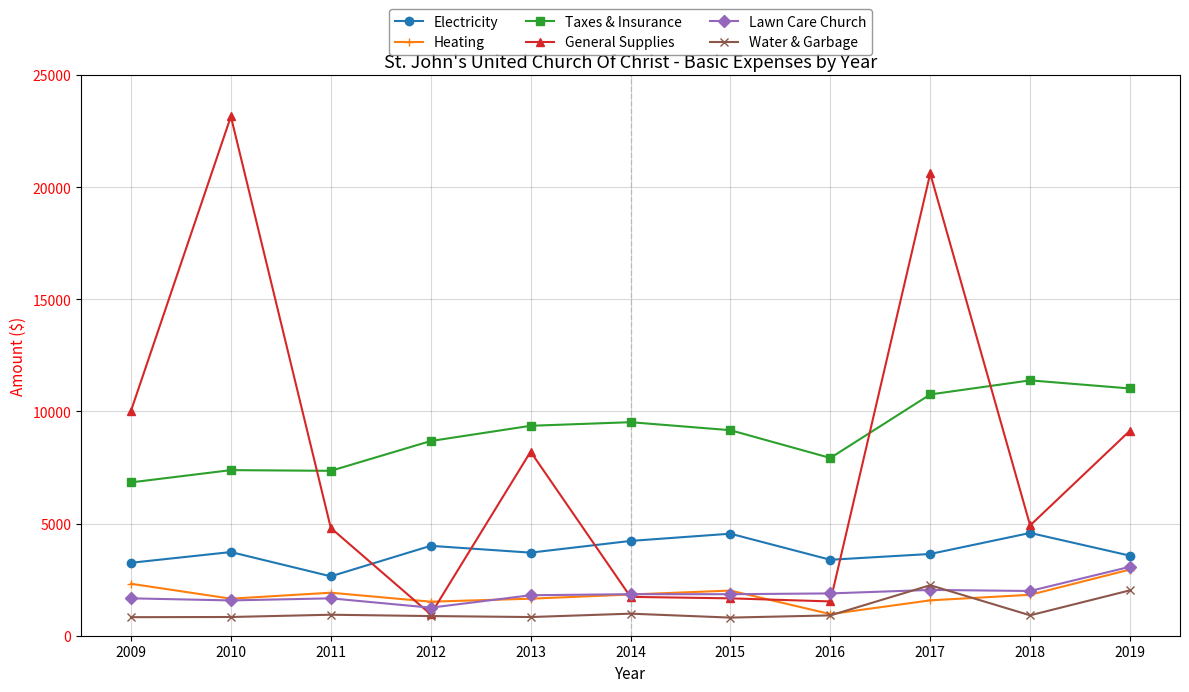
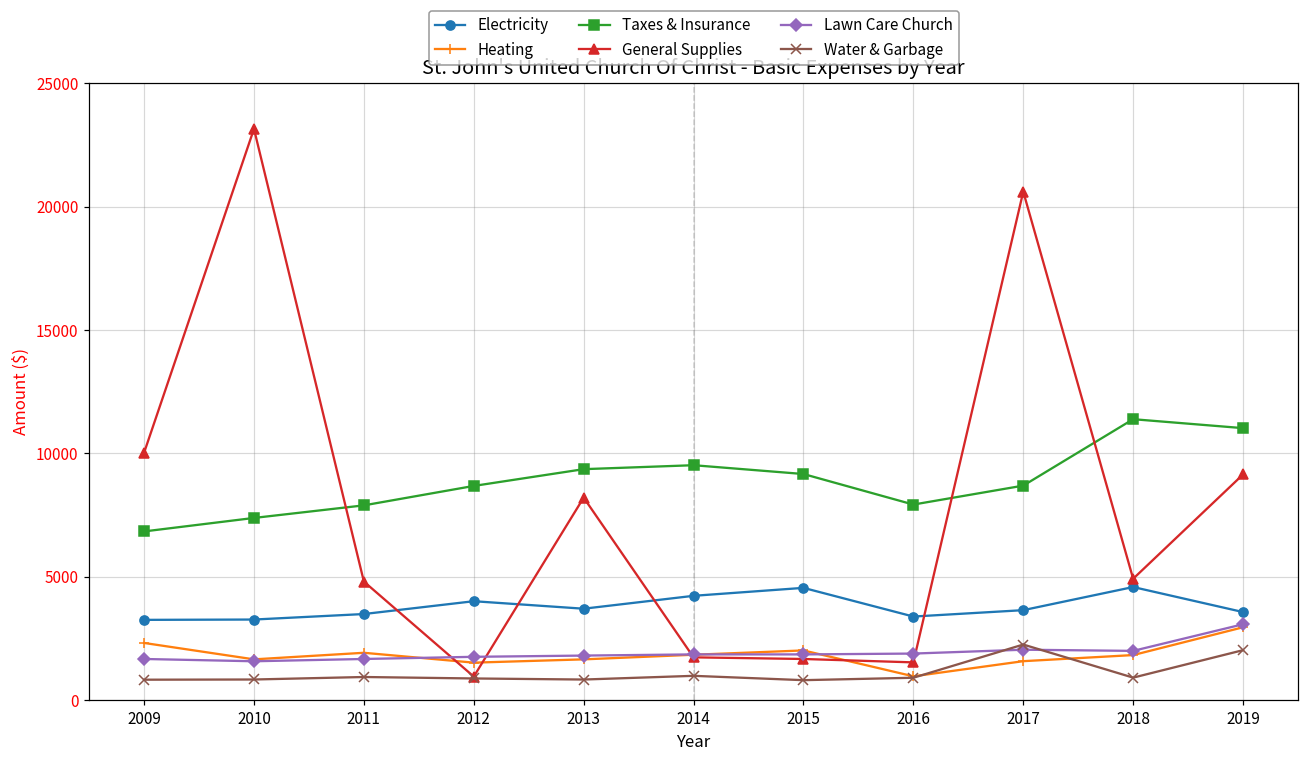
Electricity, 2010: 3700 -> 3300
Electricity, 2011: 2600 -> 3500
Taxes & Insurance, 2011: 7400 -> 7900
Lawn Care Church, 2012: 1300 -> 1800
Taxes & Insurance, 2017: 10800 -> 8700
